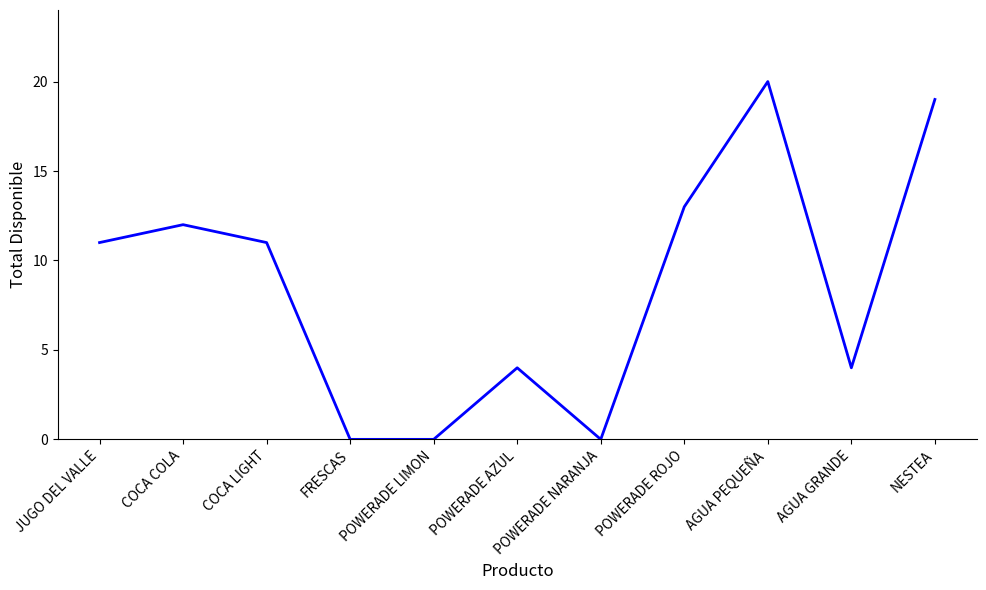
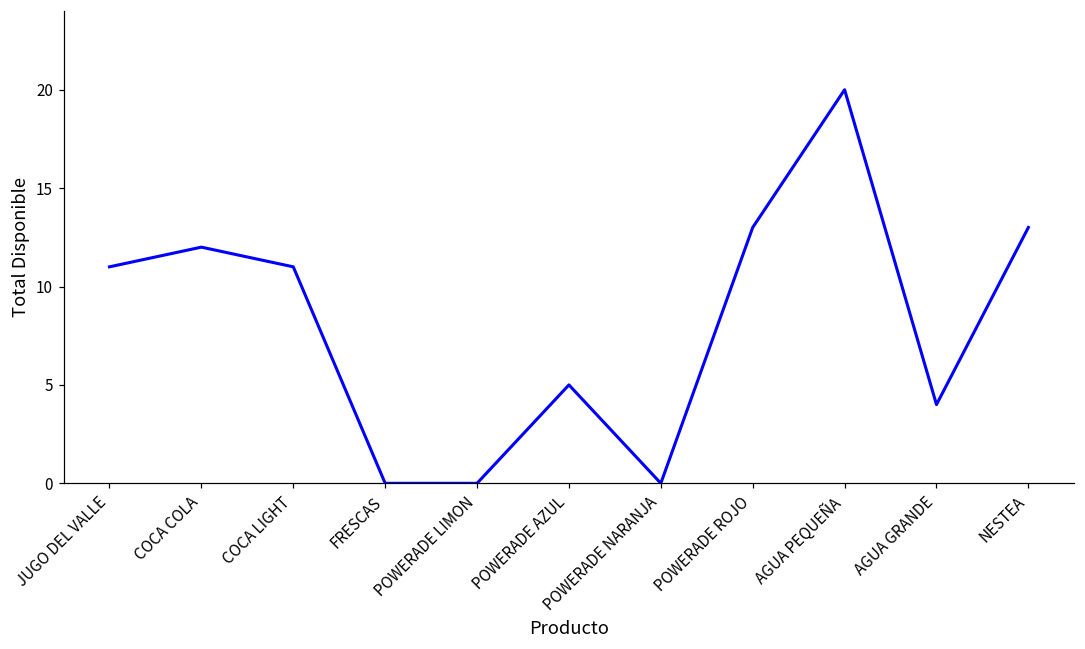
POWERADE AZUL: 4 -> 5
NESTEA: 19 -> 13
